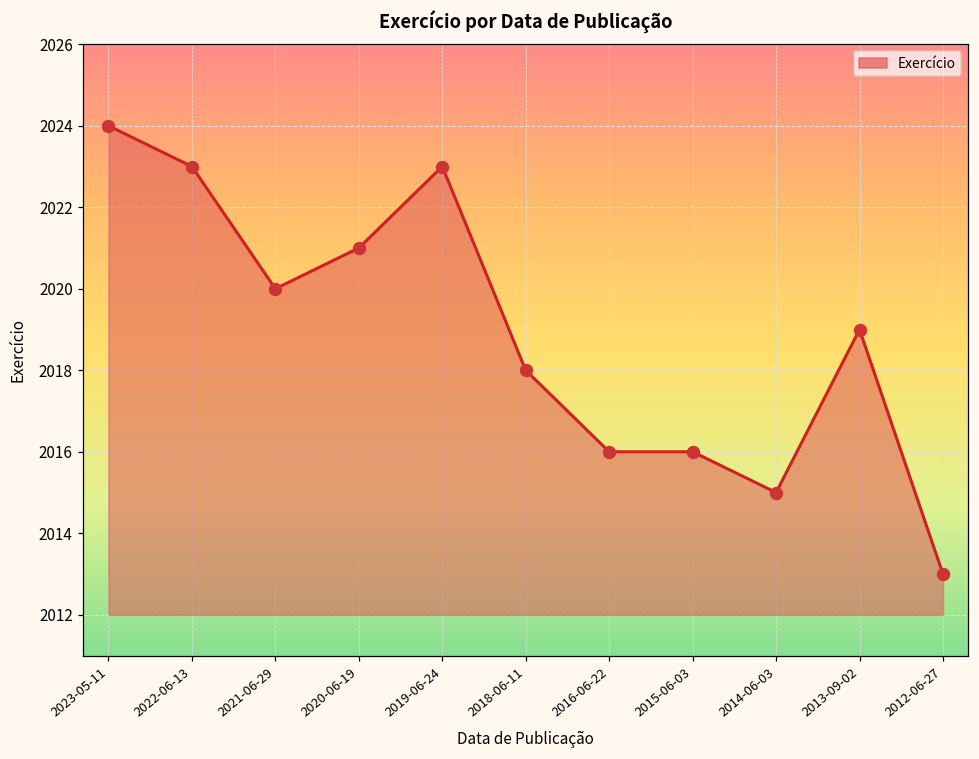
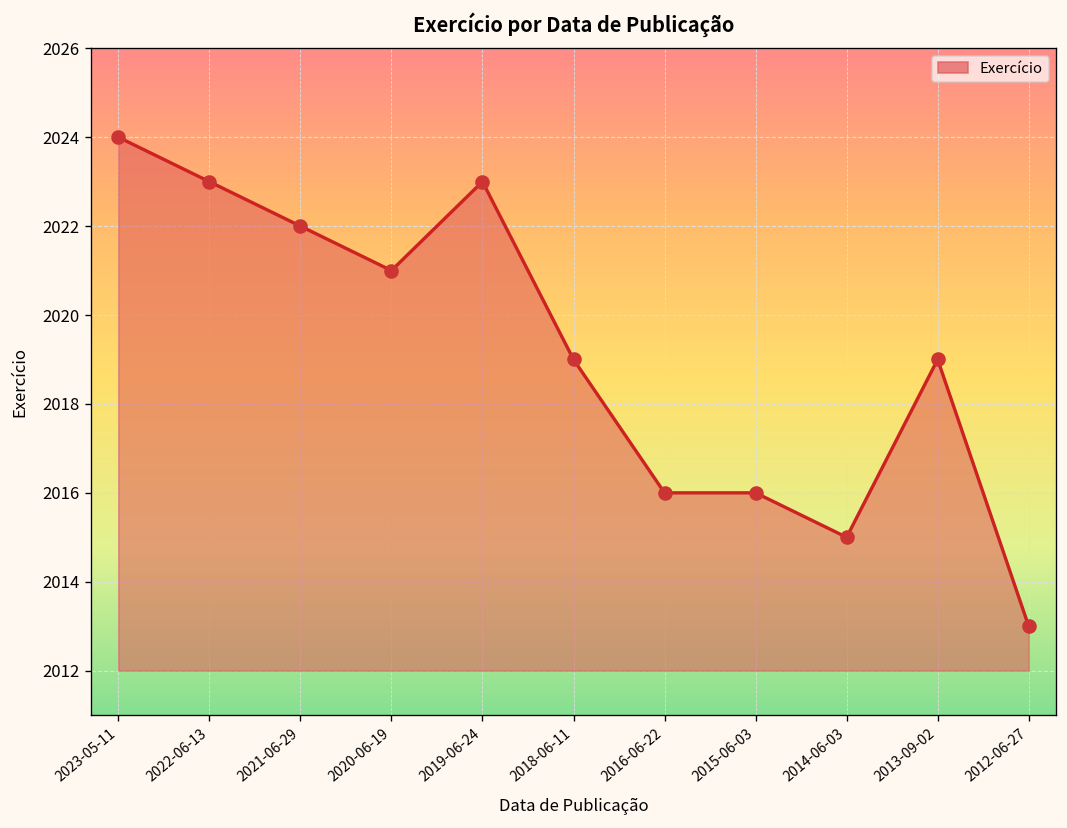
2021-06-29: 2020 -> 2022
2018-06-11: 2018 -> 2019
